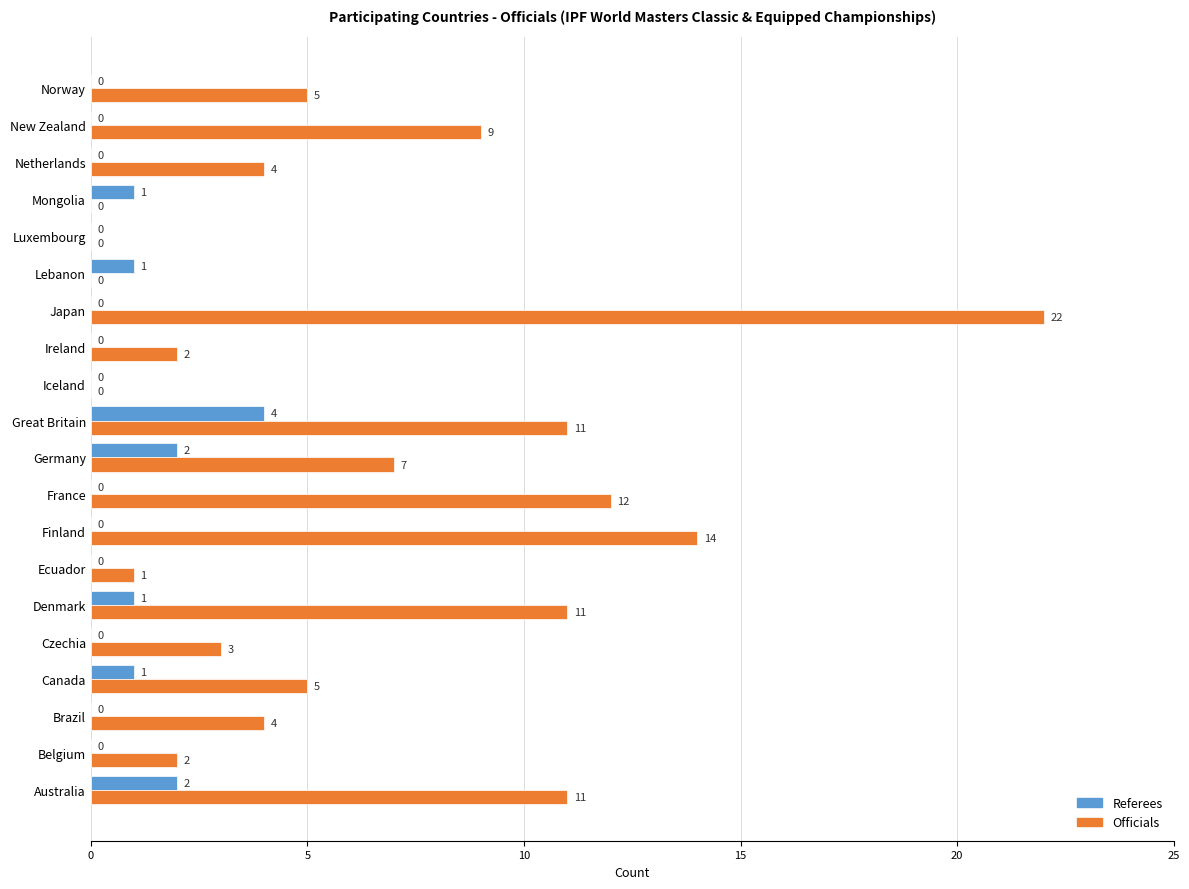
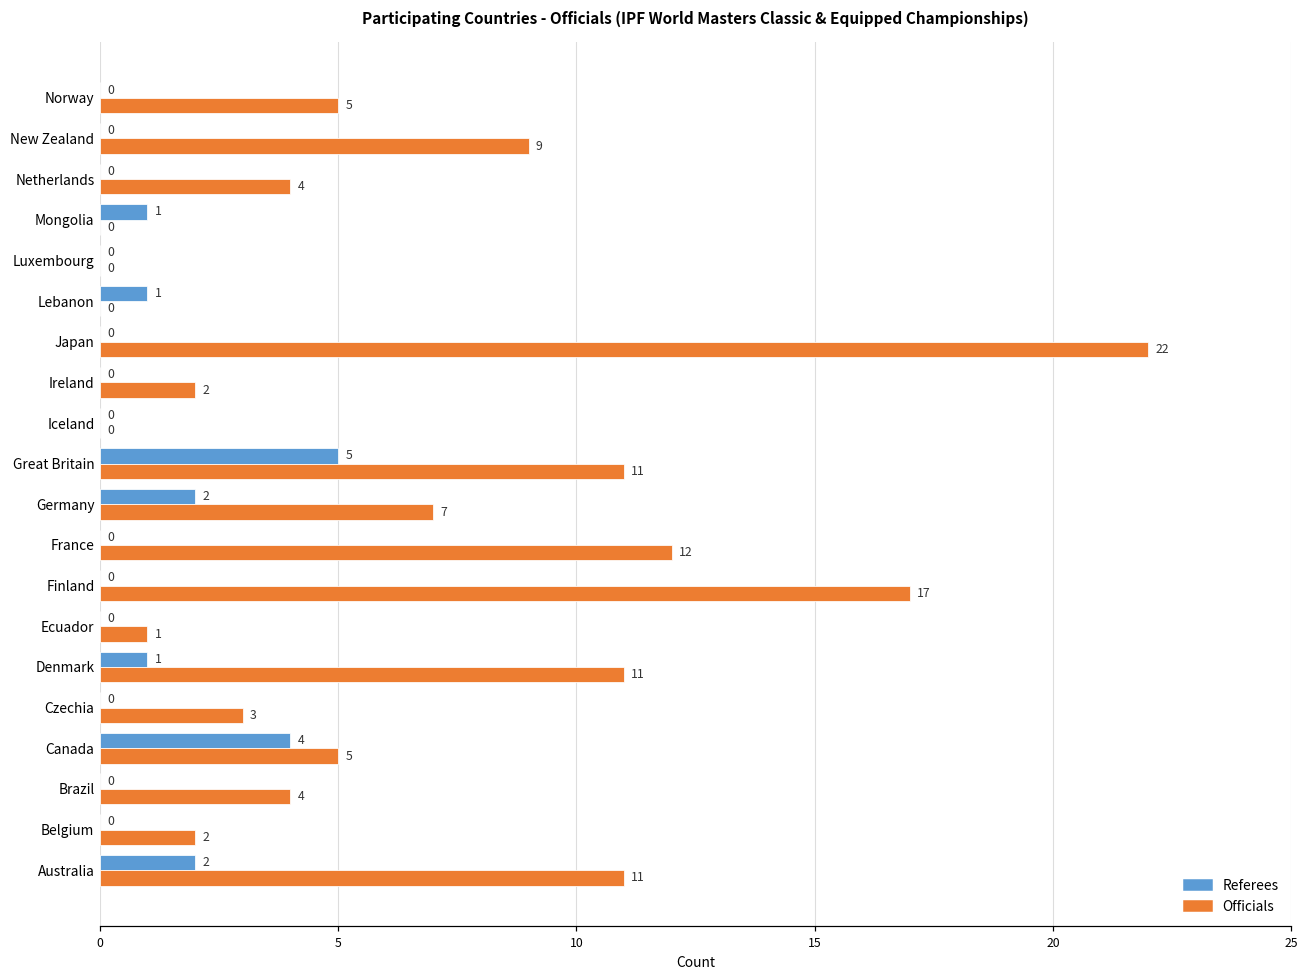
Referees, Great Britain: 4 -> 5
Officials, Finland: 14 -> 17
Referees, Canada: 1 -> 4
